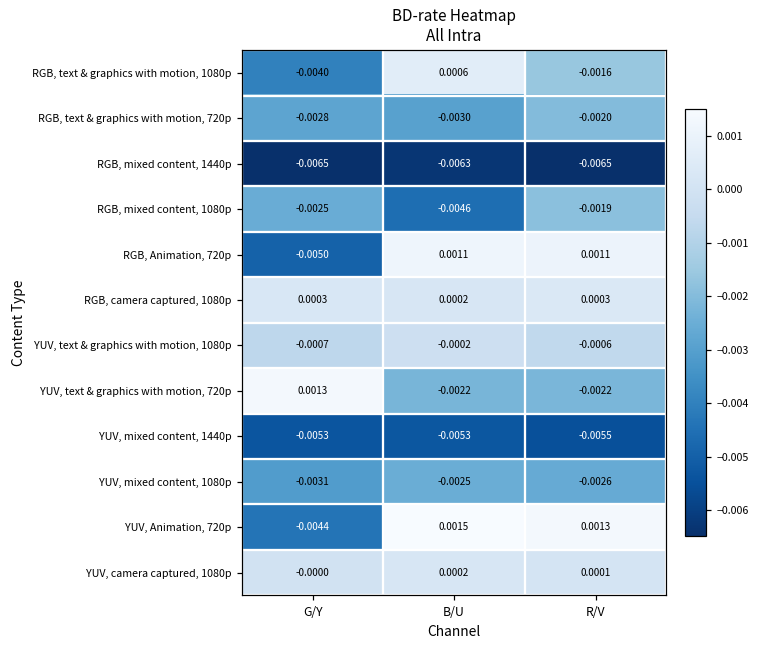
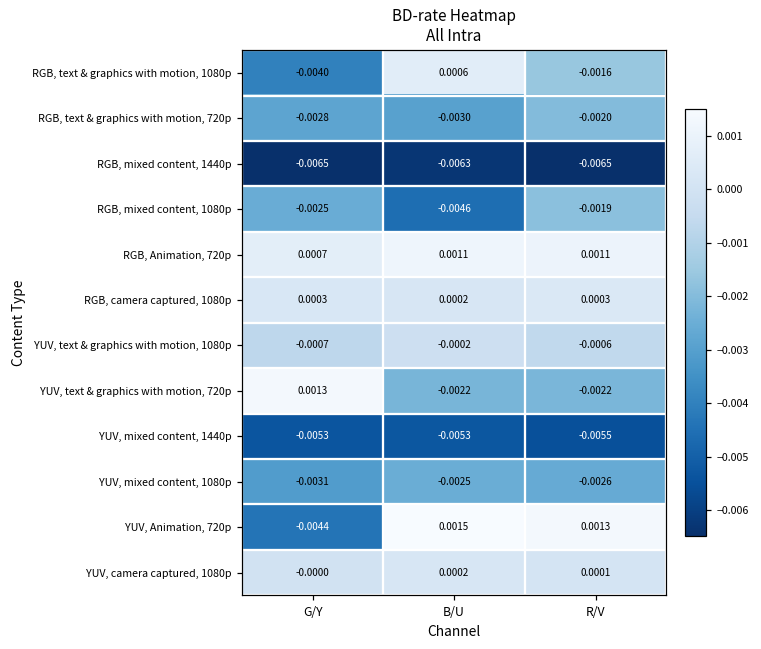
RGB, Animation, 720p, G/Y: -0.0050 -> 0.0007
